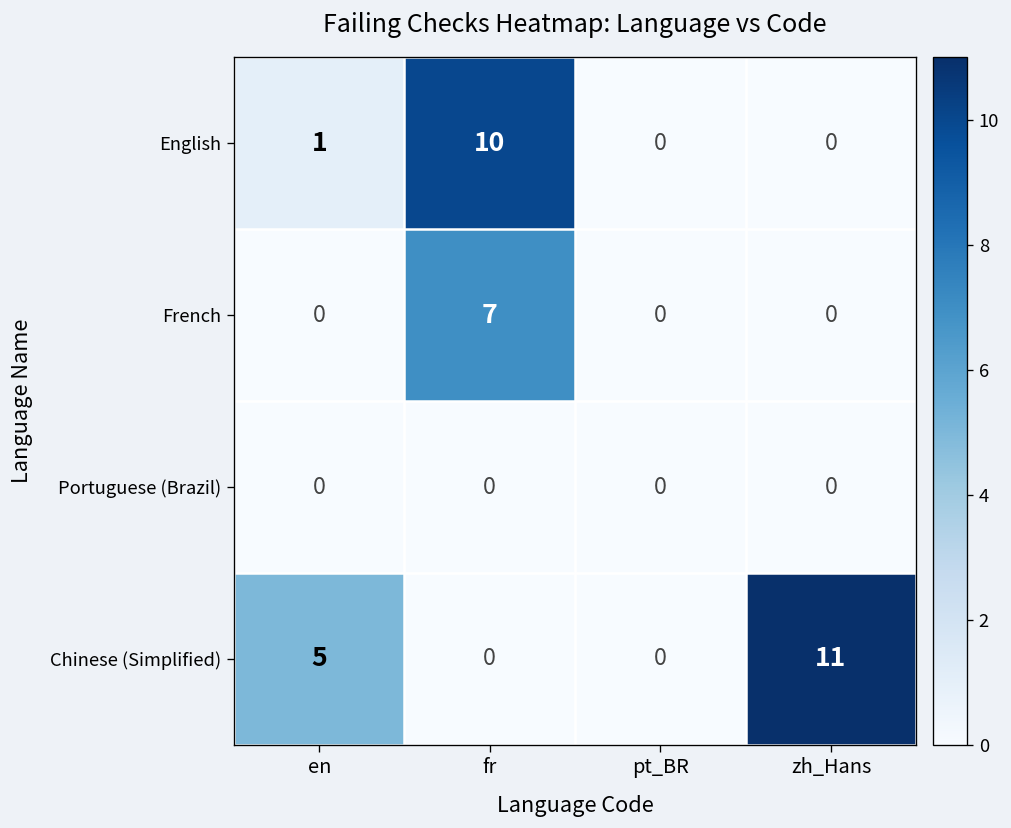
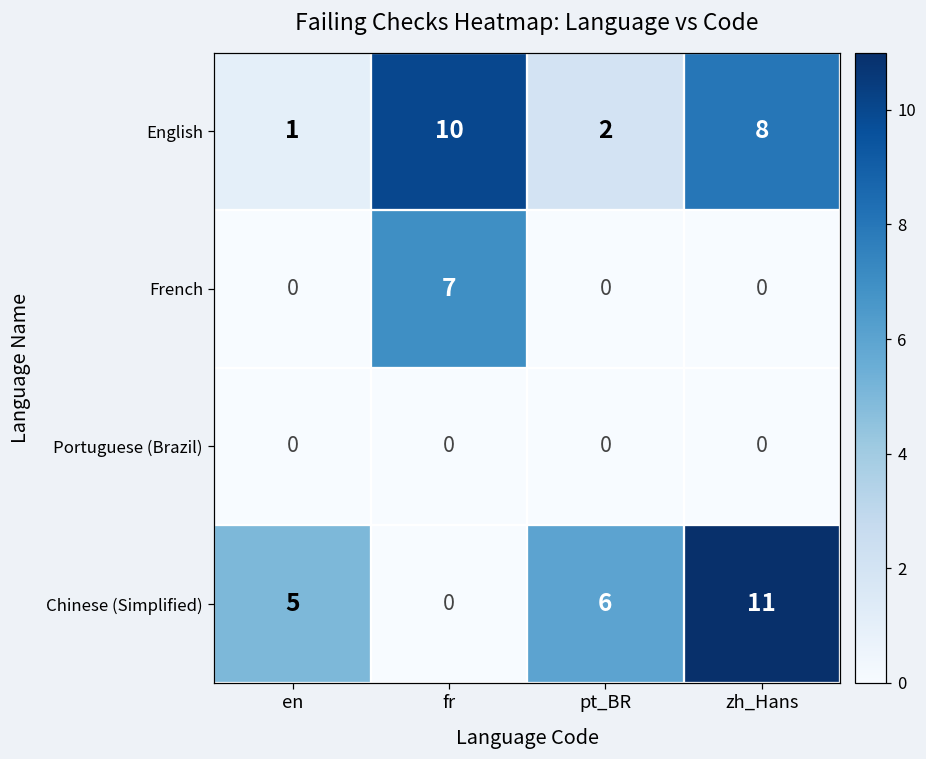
English, pt_BR: 0 -> 2
English, zh_Hans: 0 -> 8
Chinese (Simplified), pt_BR: 0 -> 6
